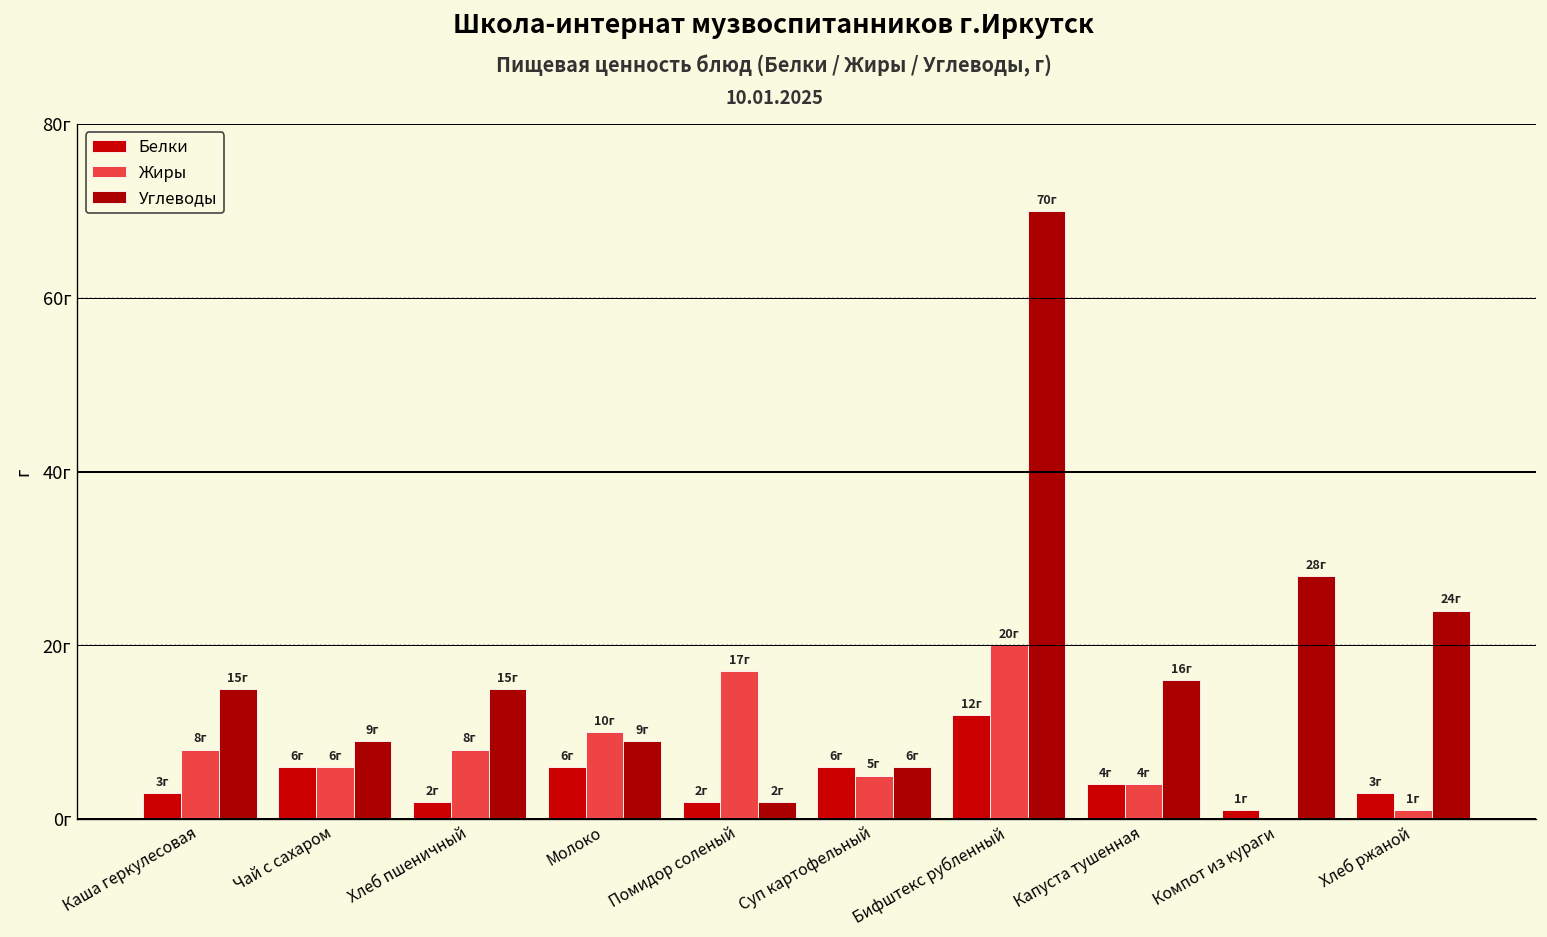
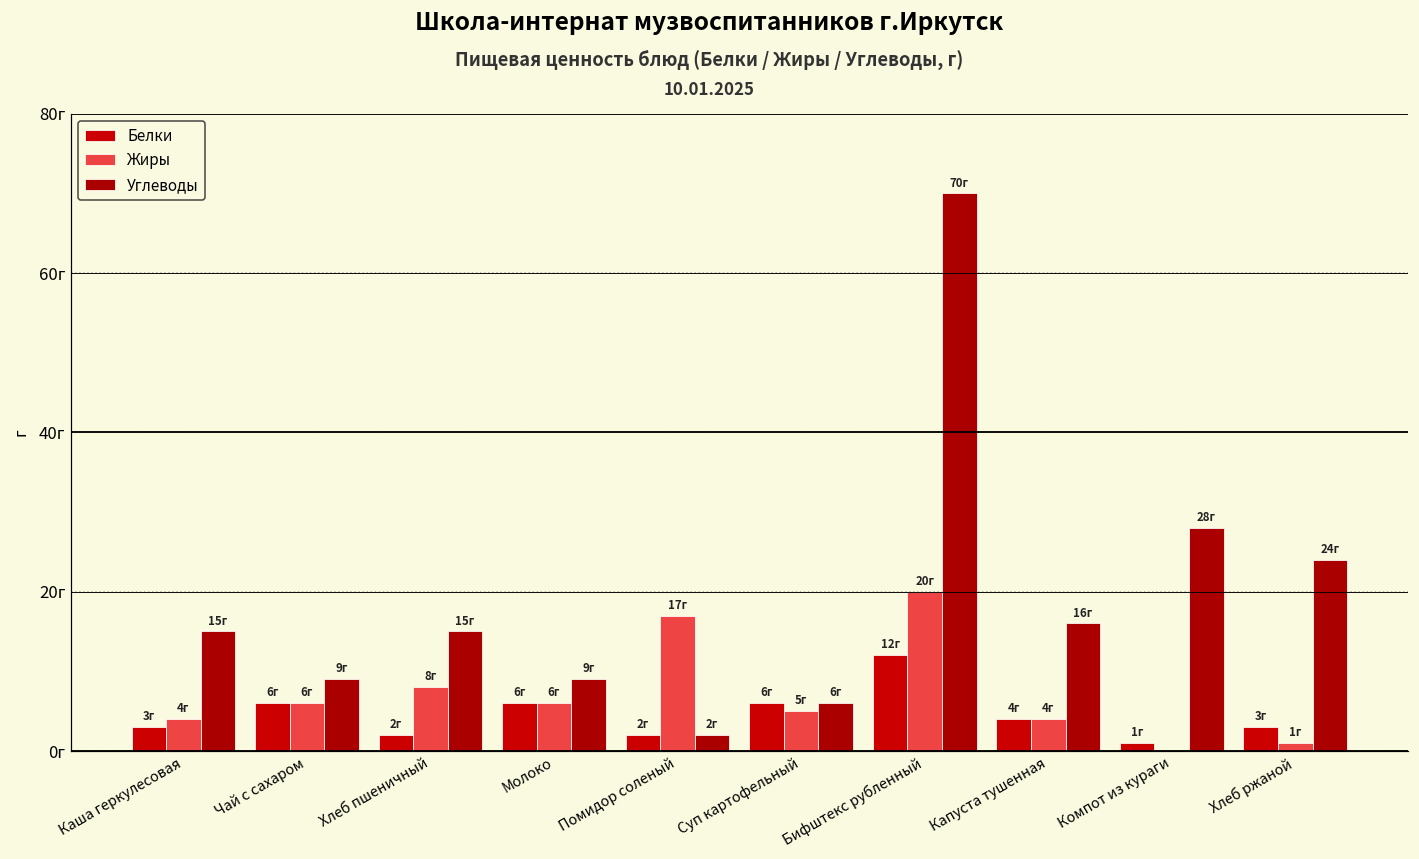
Жиры, Каша геркулесовая: 8г -> 4г
Жиры, Молоко: 10г -> 6г
